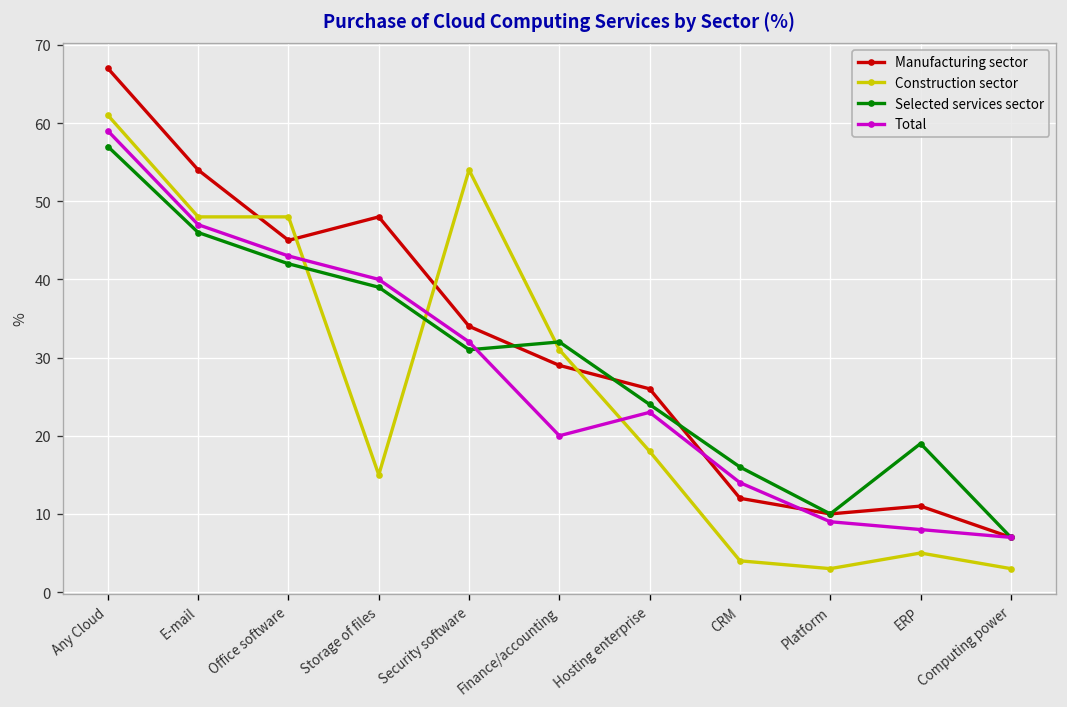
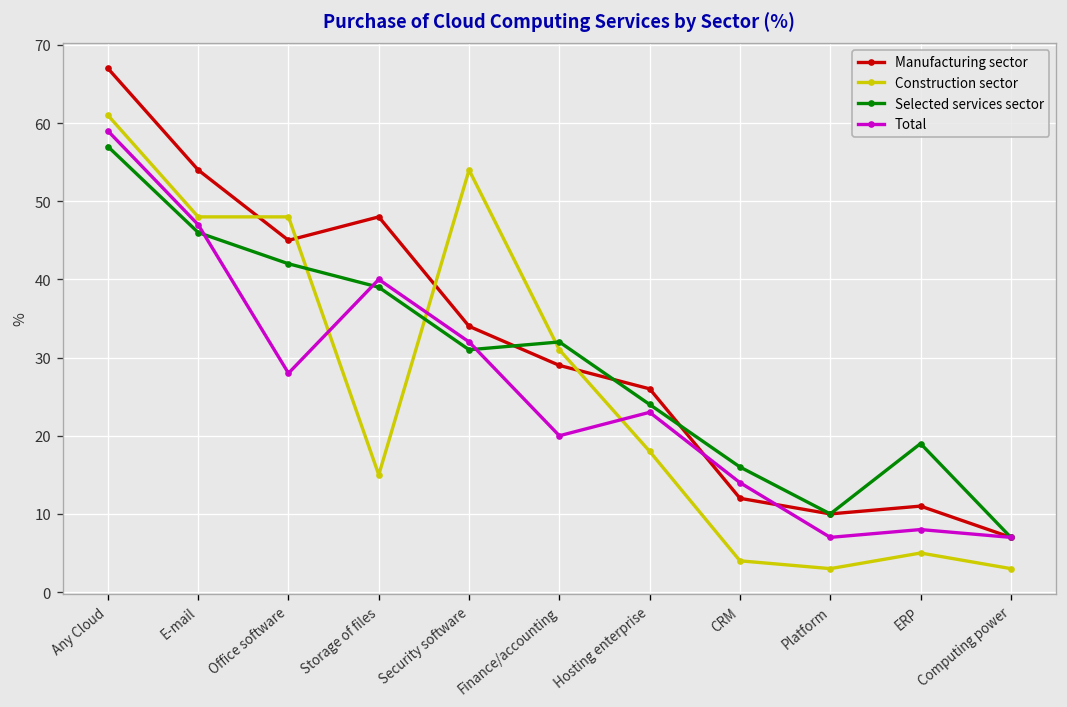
Total, Office software: 43 -> 28
Total, Platform: 9 -> 7
